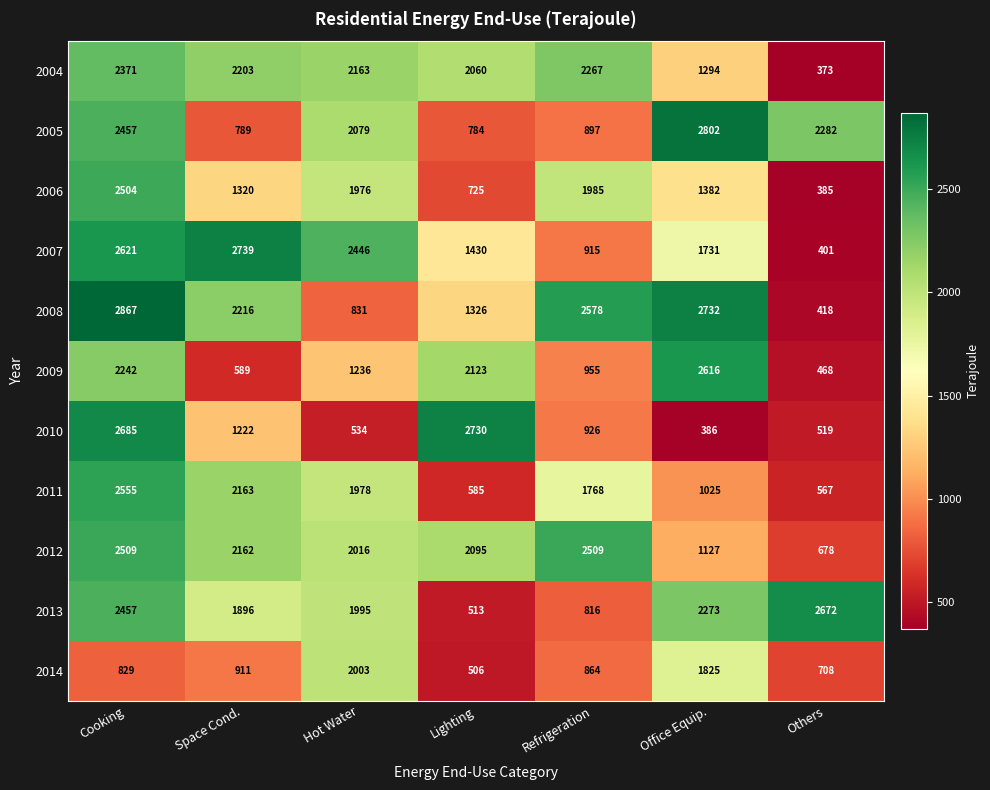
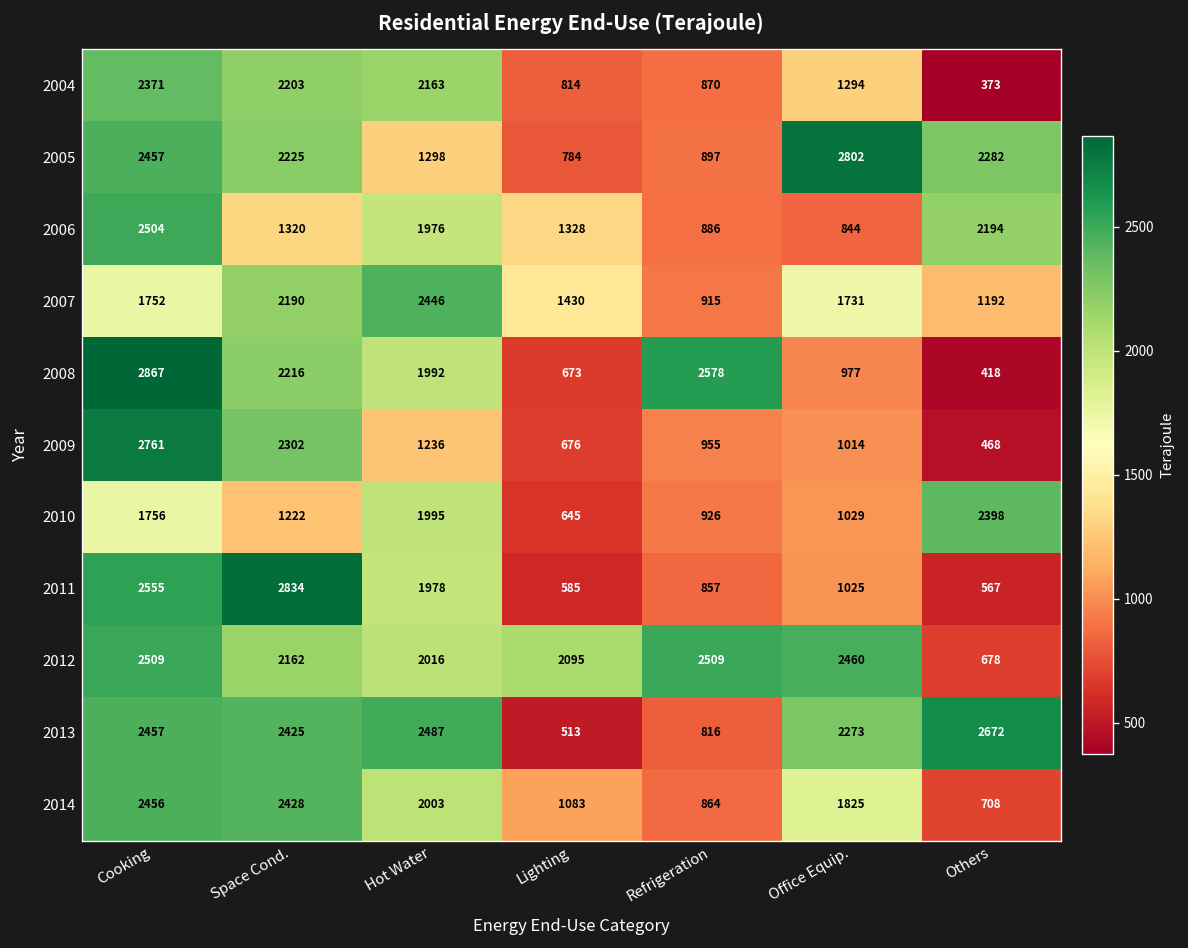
2004, Lighting: 2060 -> 814
2004, Refrigeration: 2267 -> 870
2005, Space Cond.: 789 -> 2225
2005, Hot Water: 2079 -> 1298
2006, Lighting: 725 -> 1328
2006, Refrigeration: 1985 -> 886
2006, Office Equip.: 1382 -> 844
2006, Others: 385 -> 2194
2007, Cooking: 2621 -> 1752
2007, Space Cond.: 2739 -> 2190
2007, Others: 401 -> 1192
2008, Hot Water: 831 -> 1992
2008, Lighting: 1326 -> 673
2008, Office Equip.: 2732 -> 977
2009, Cooking: 2242 -> 2761
2009, Space Cond.: 589 -> 2302
2009, Lighting: 2123 -> 676
2009, Office Equip.: 2616 -> 1014
2010, Cooking: 2685 -> 1756
2010, Hot Water: 534 -> 1995
2010, Lighting: 2730 -> 645
2010, Office Equip.: 386 -> 1029
2010, Others: 519 -> 2398
2011, Space Cond.: 2163 -> 2834
2011, Refrigeration: 1768 -> 857
2012, Office Equip.: 1127 -> 2460
2013, Space Cond.: 1896 -> 2425
2013, Hot Water: 1995 -> 2487
2014, Cooking: 829 -> 2456
2014, Space Cond.: 911 -> 2428
2014, Lighting: 506 -> 1083
